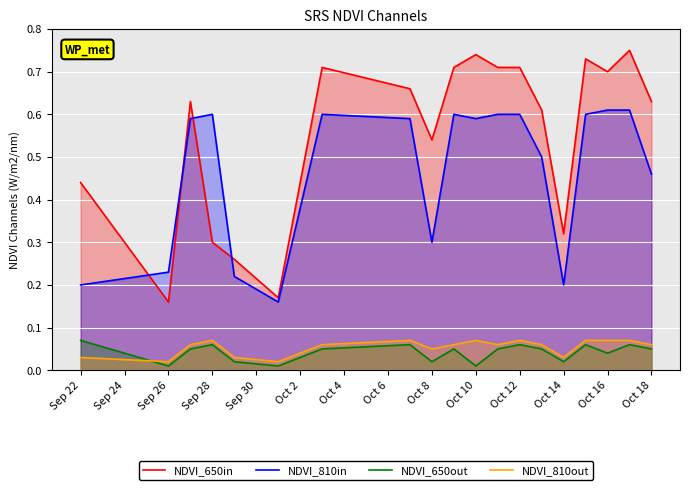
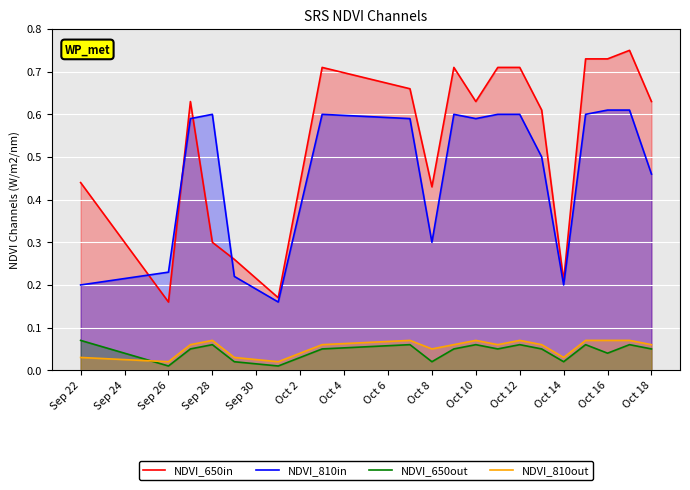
NDVI_650in, Oct 8: 0.54 -> 0.43
NDVI_650in, Oct 10: 0.74 -> 0.63
NDVI_650out, Oct 10: 0.01 -> 0.06
NDVI_650in, Oct 14: 0.32 -> 0.21
NDVI_650in, Oct 16: 0.70 -> 0.73
